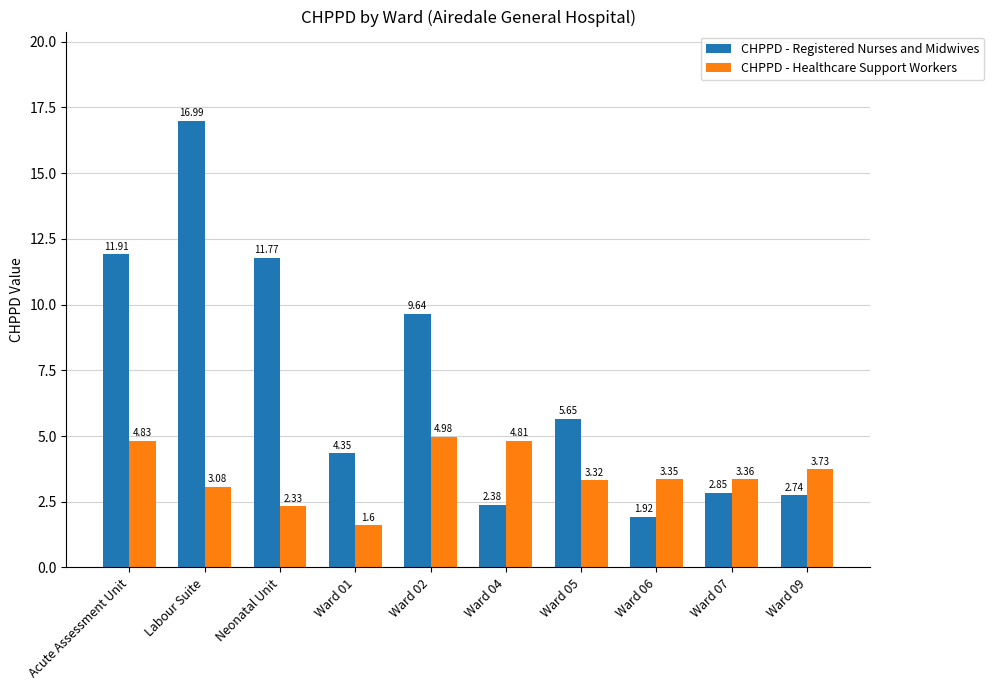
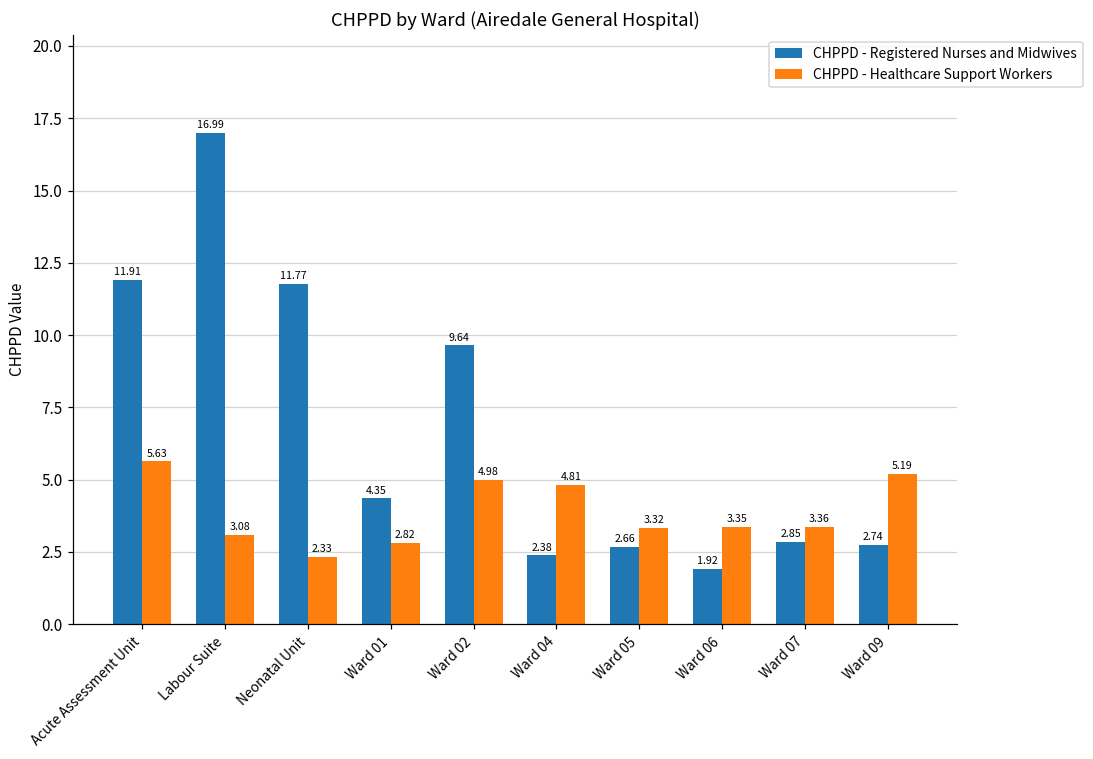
CHPPD - Healthcare Support Workers, Acute Assessment Unit: 4.83 -> 5.63
CHPPD - Healthcare Support Workers, Ward 01: 1.6 -> 2.82
CHPPD - Registered Nurses and Midwives, Ward 05: 5.65 -> 2.66
CHPPD - Healthcare Support Workers, Ward 09: 3.73 -> 5.19
